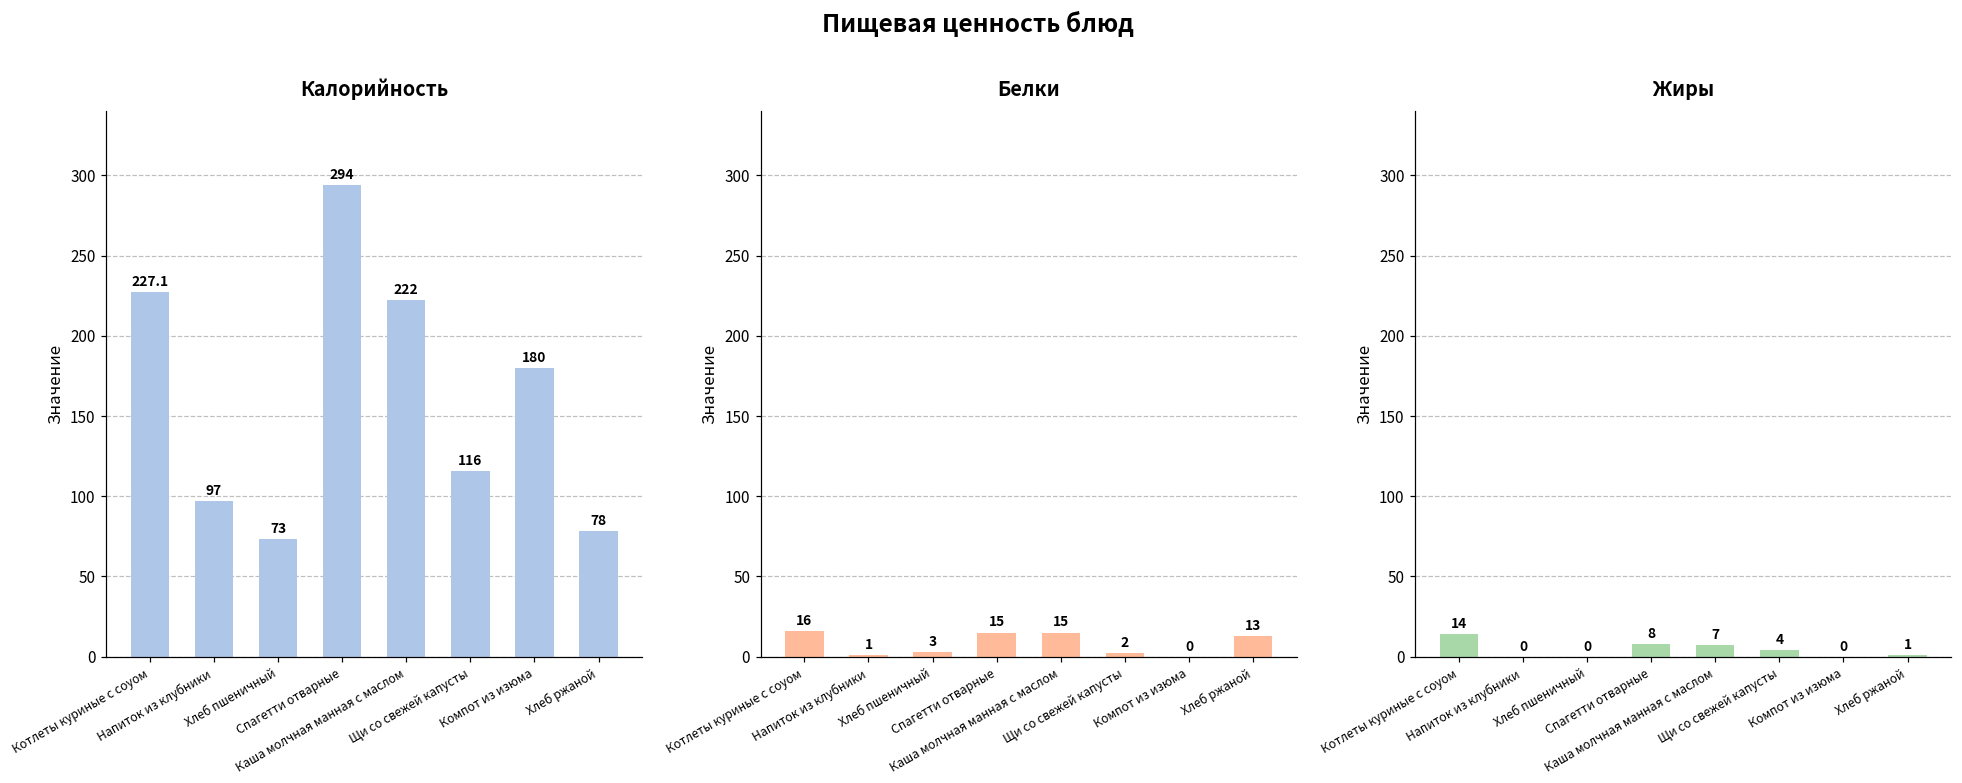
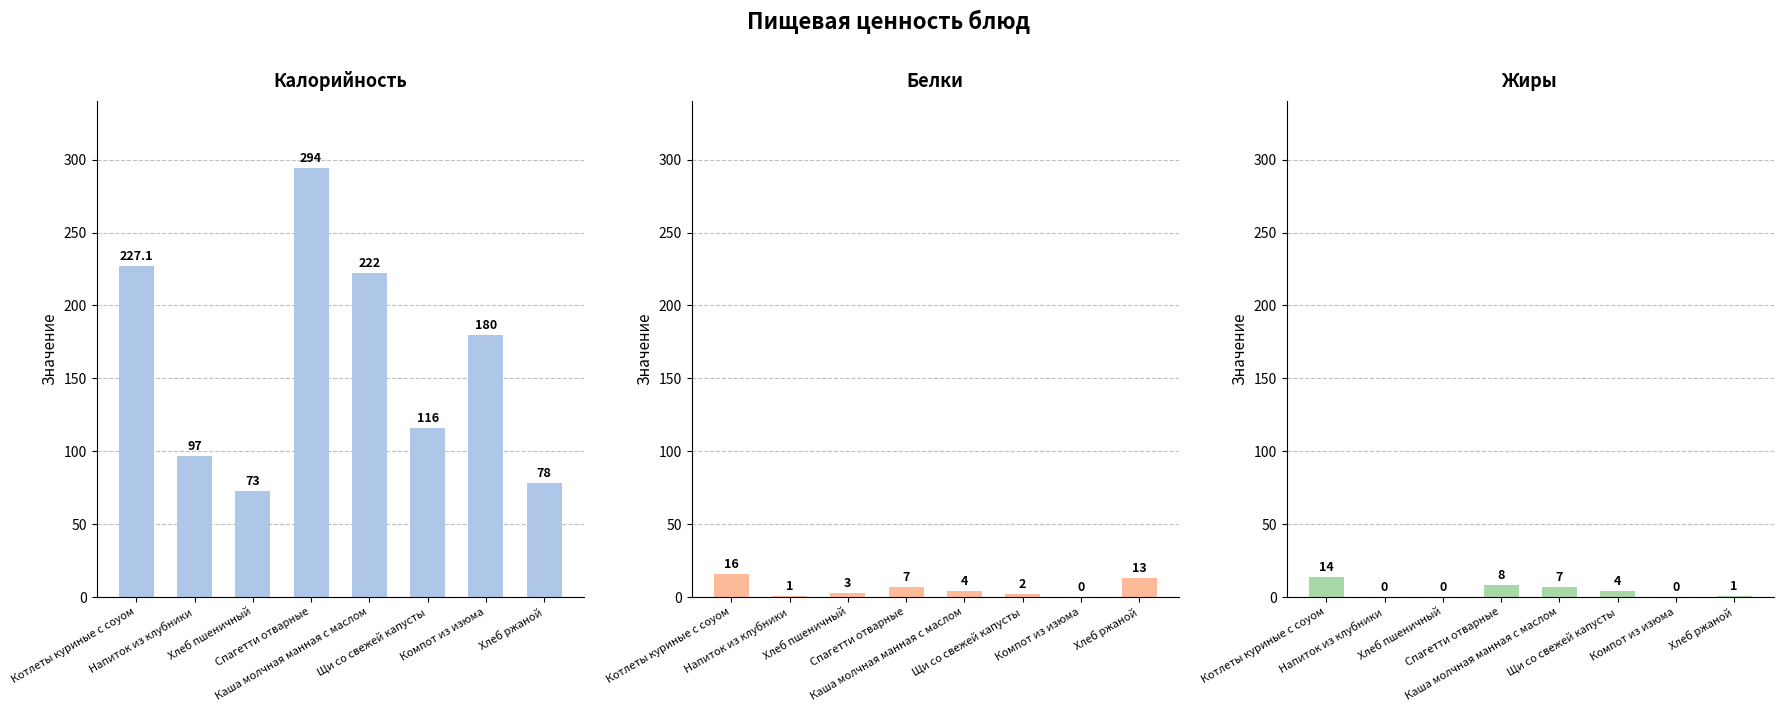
Белки, Спагетти отварные: 15 -> 7
Белки, Каша молчная манная с маслом: 15 -> 4
